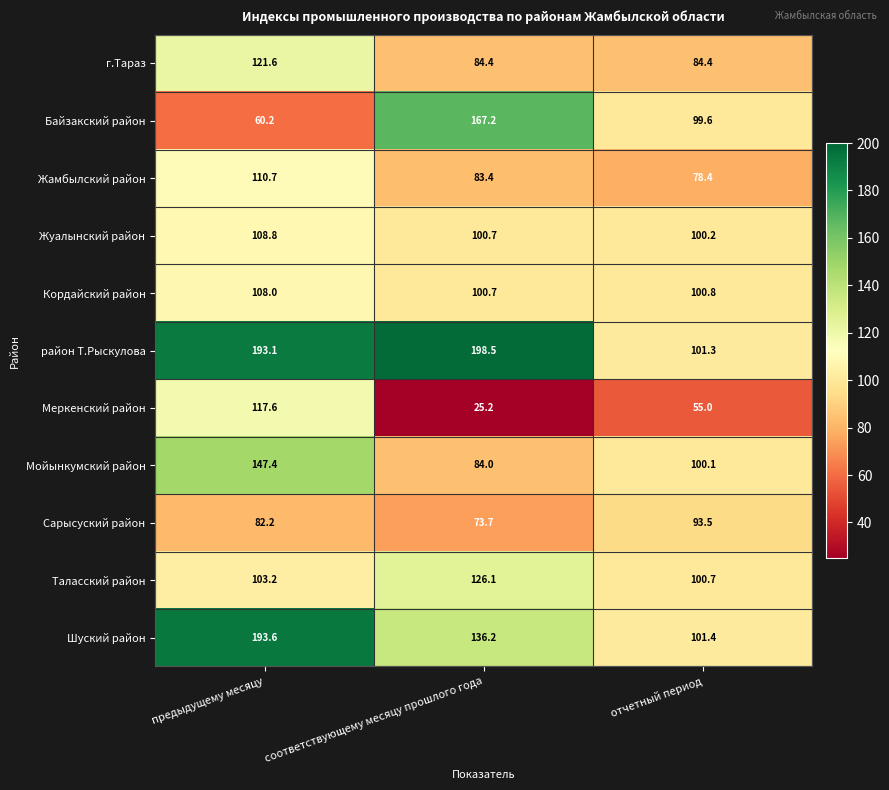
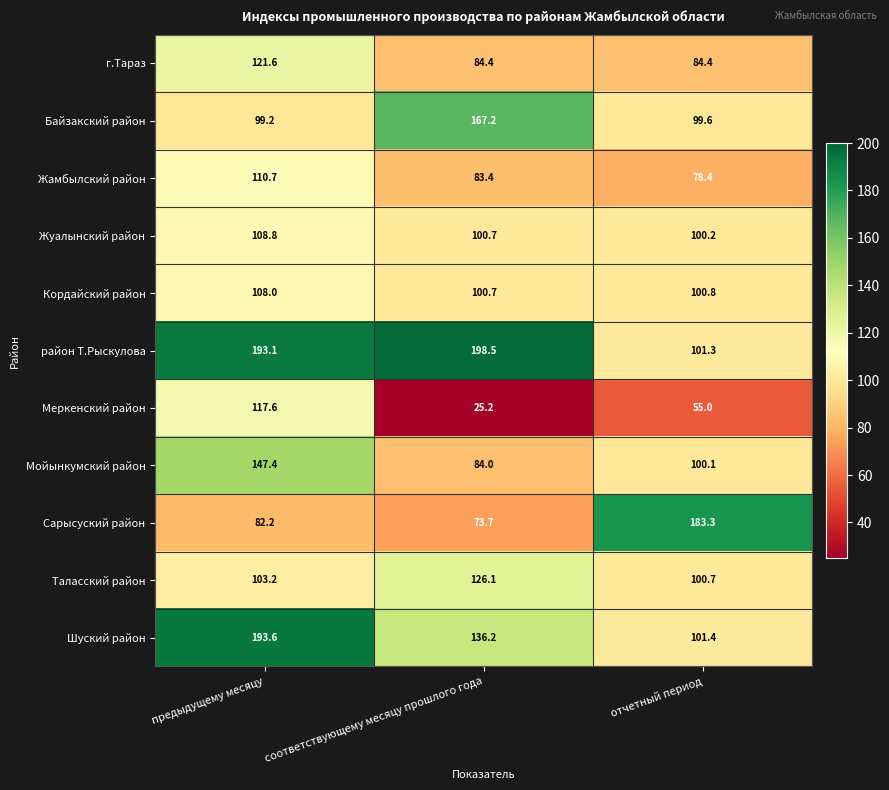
Байзакский район, предыдущему месяцу: 60.2 -> 99.2
Сарысуский район, отчетный период: 93.5 -> 183.3
